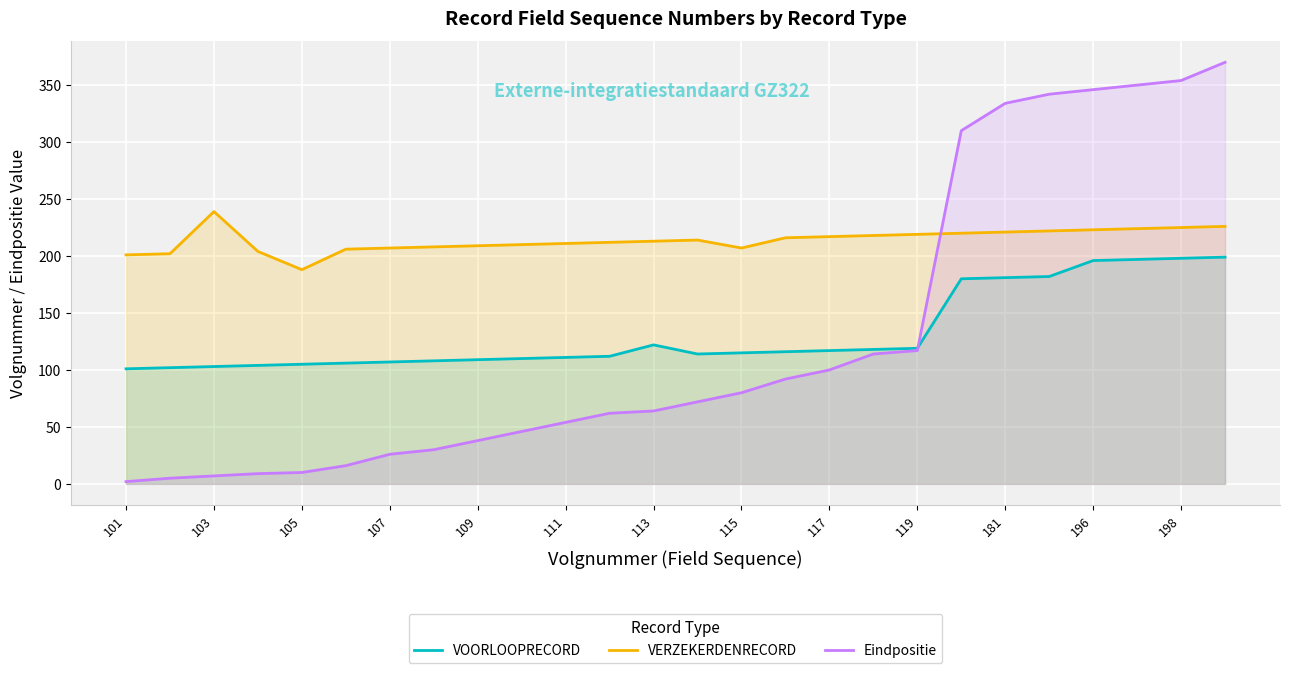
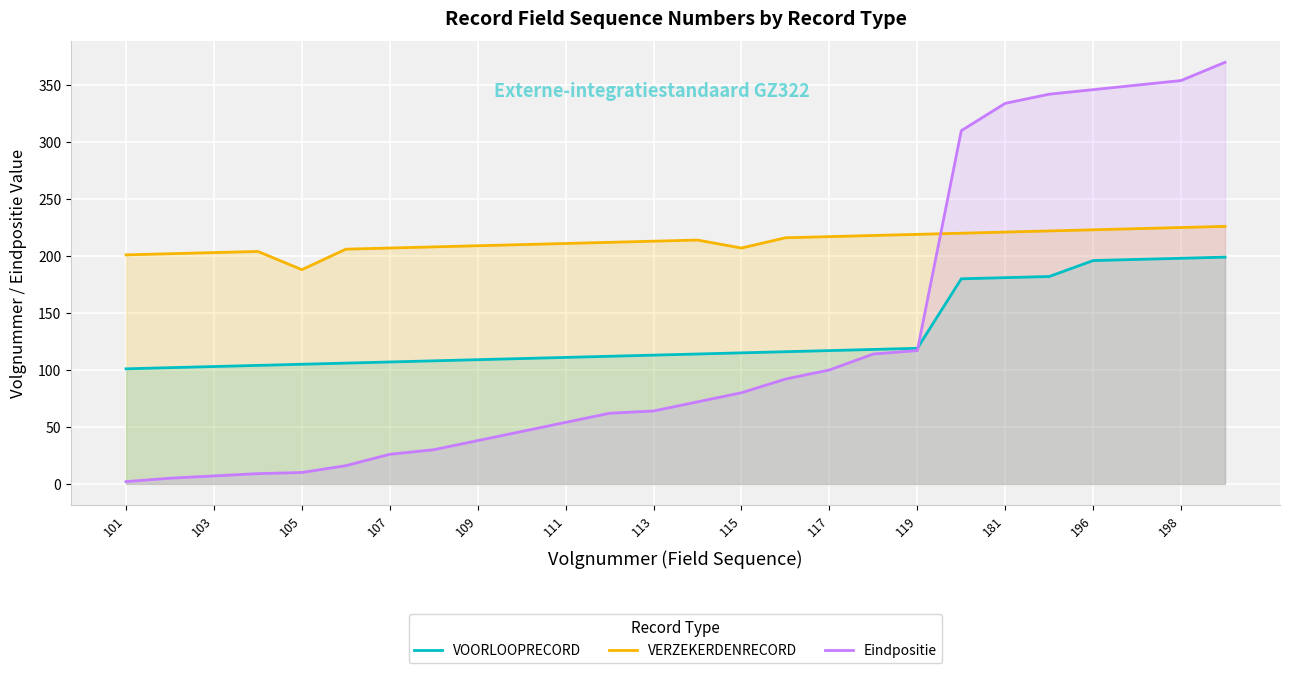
VERZEKERDENRECORD, 103: 239 -> 203
VOORLOOPRECORD, 113: 122 -> 113
